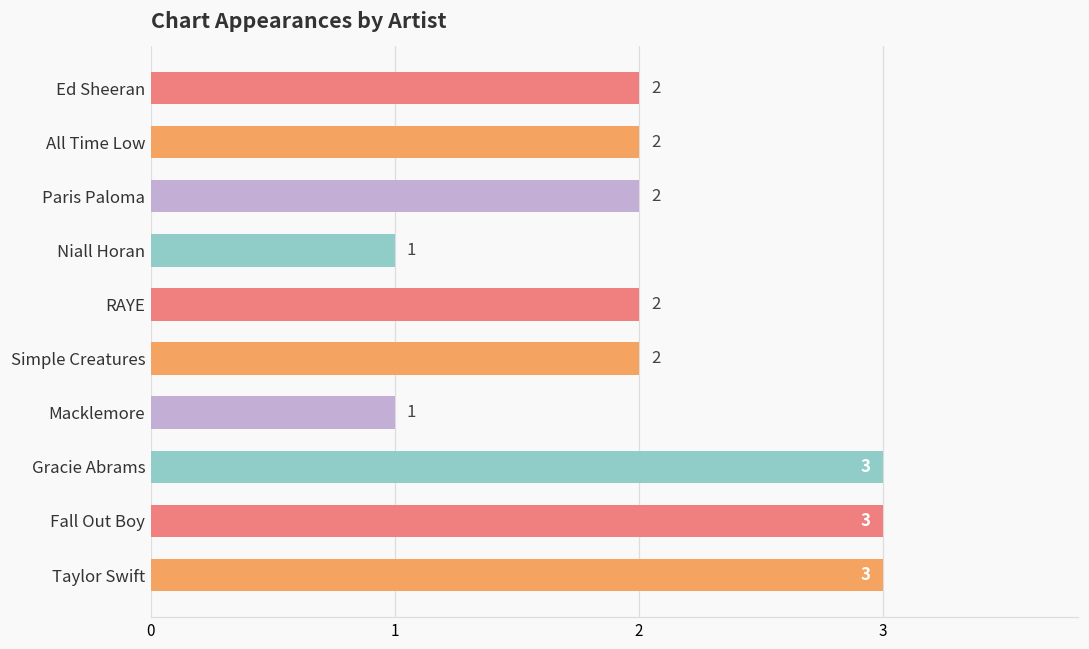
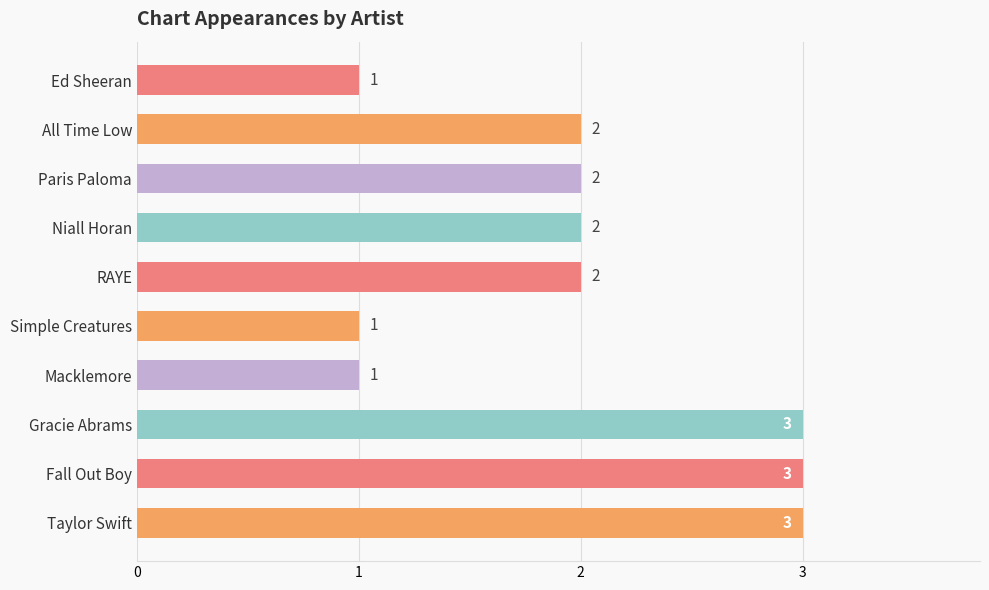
Ed Sheeran: 2 -> 1
Niall Horan: 1 -> 2
Simple Creatures: 2 -> 1
